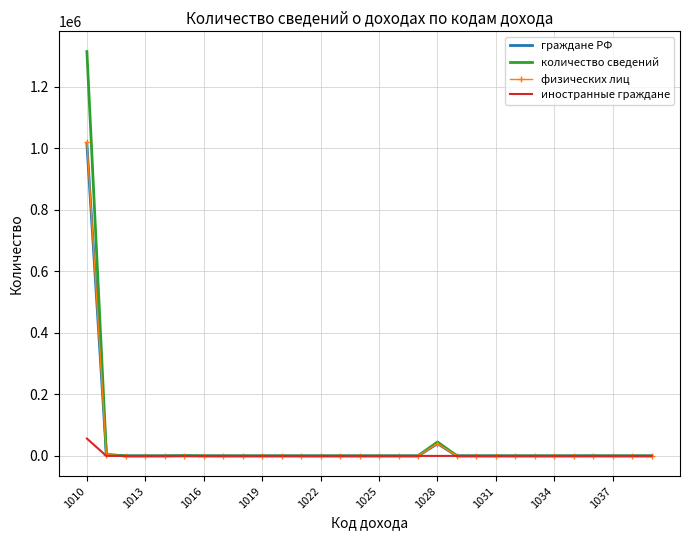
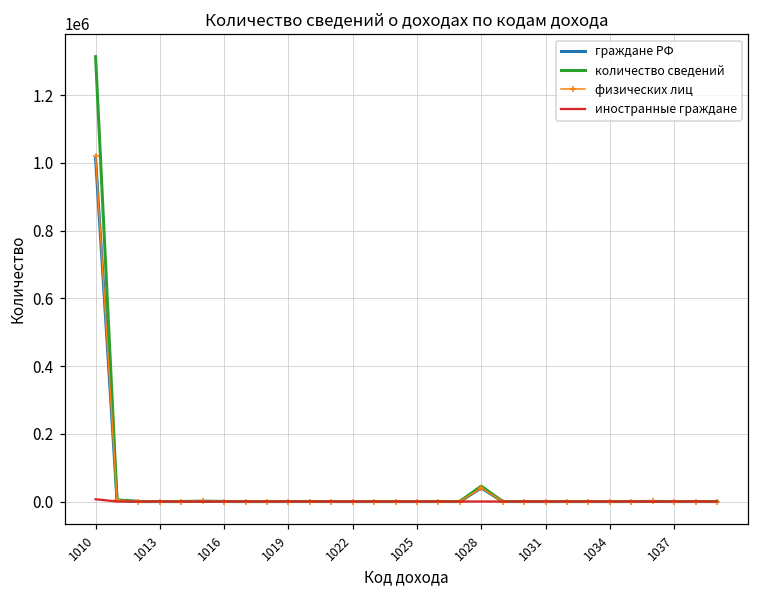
иностранные граждане, 1010: 60000 -> 10000
